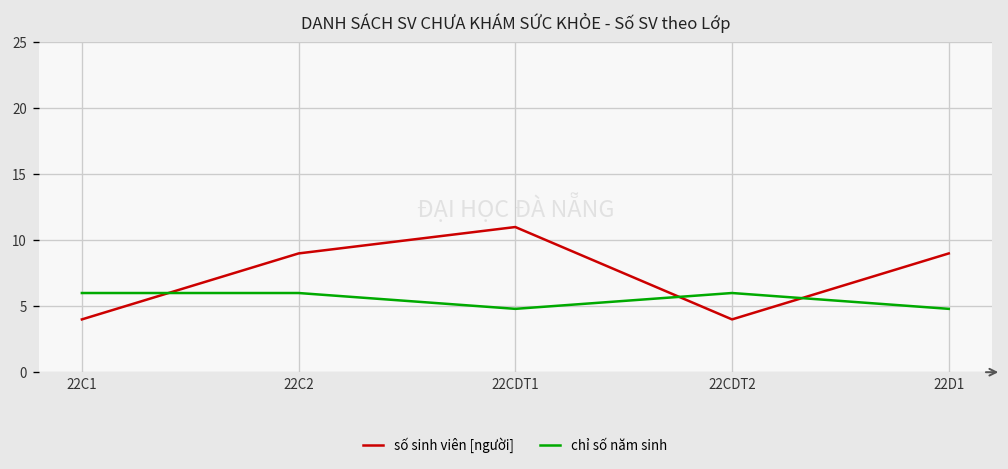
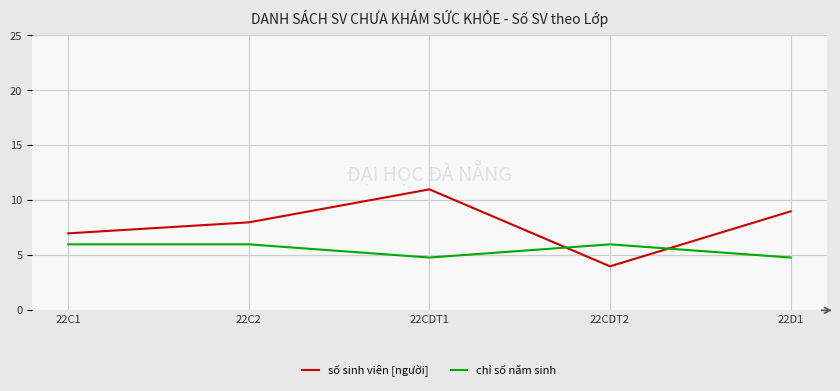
số sinh viên [người], 22C1: 4 -> 7
số sinh viên [người], 22C2: 9 -> 8
